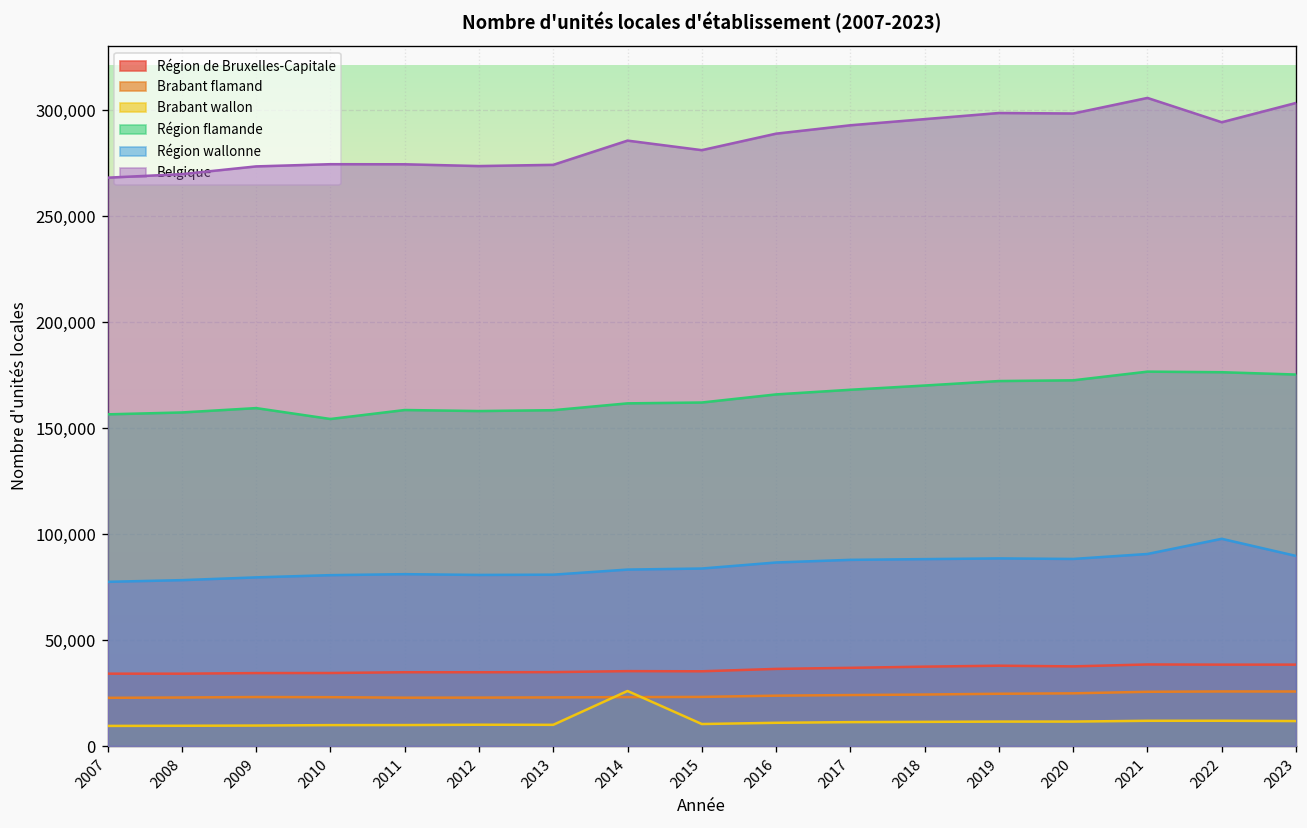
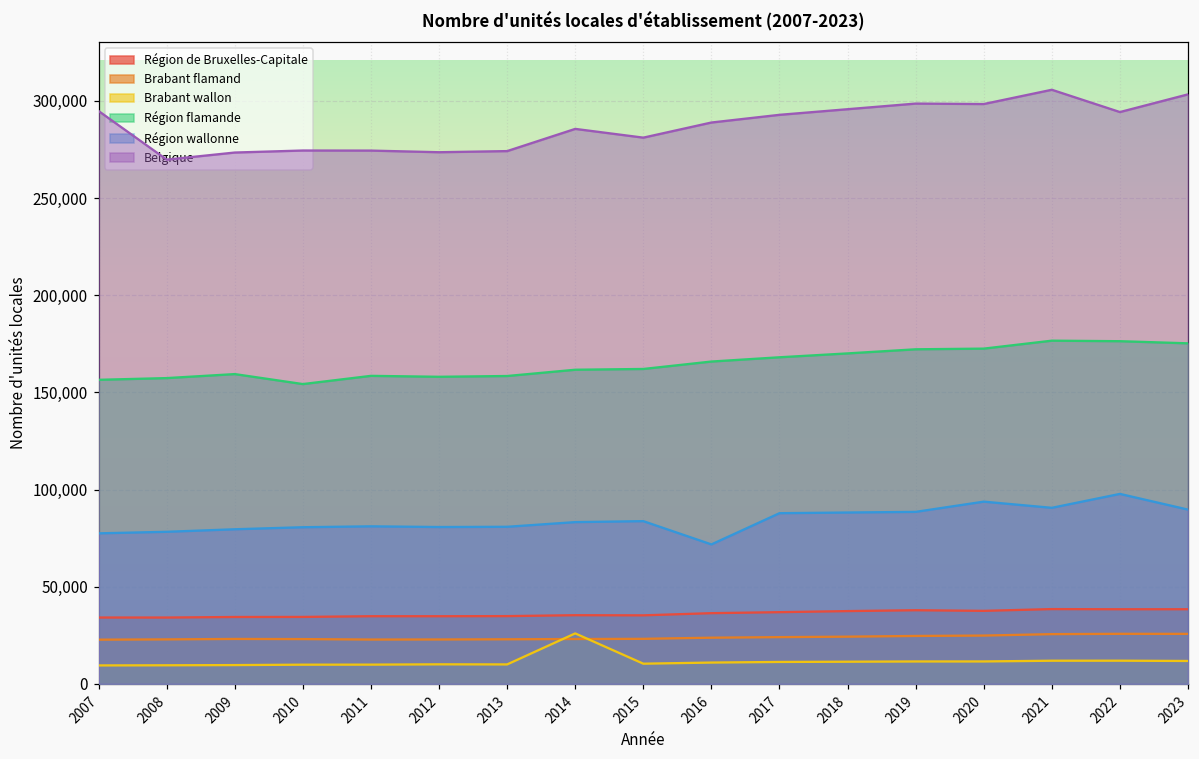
Belgique, 2007: 268,000 -> 295,000
Région wallonne, 2016: 87,000 -> 72,000
Région wallonne, 2020: 88,000 -> 94,000
